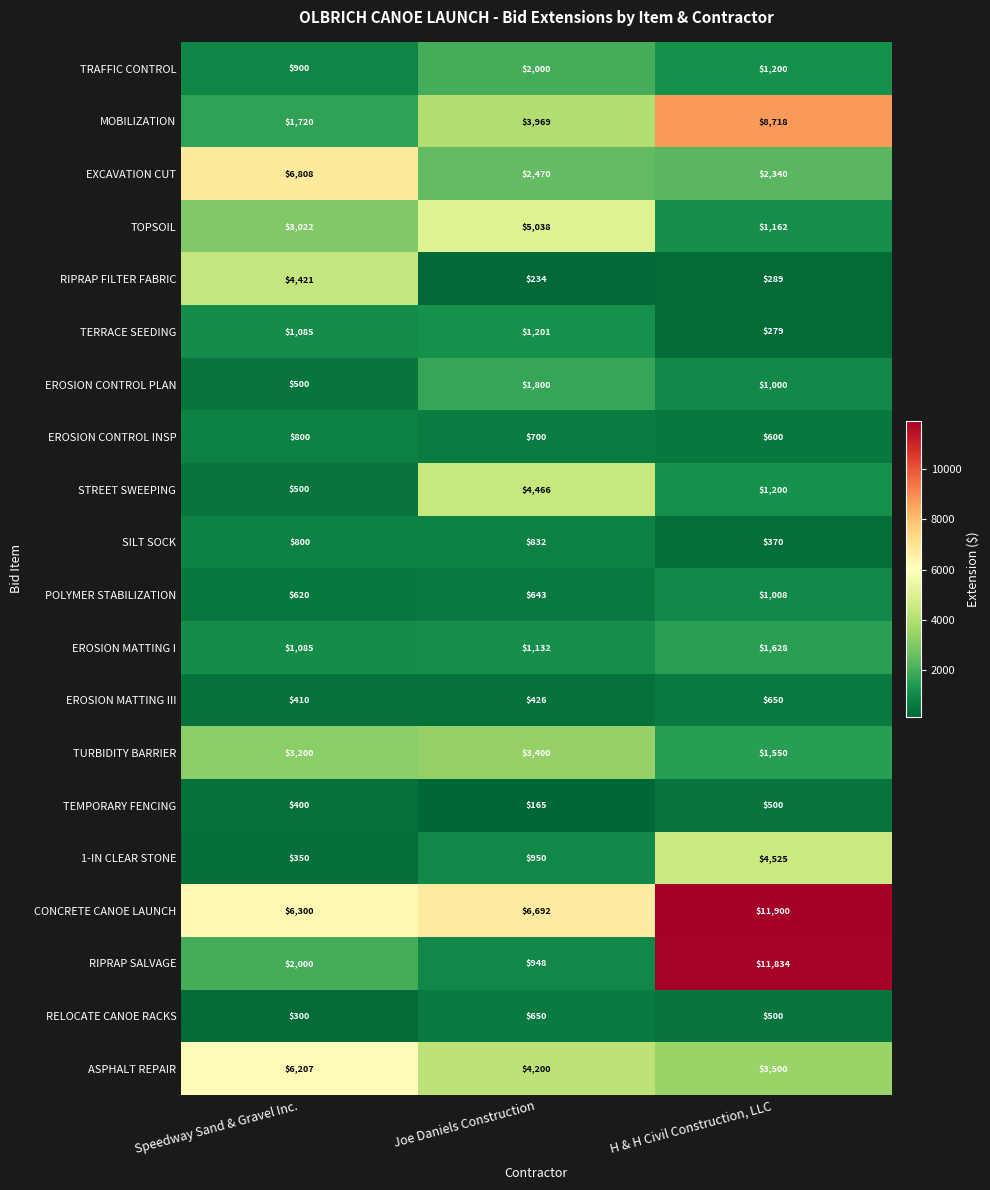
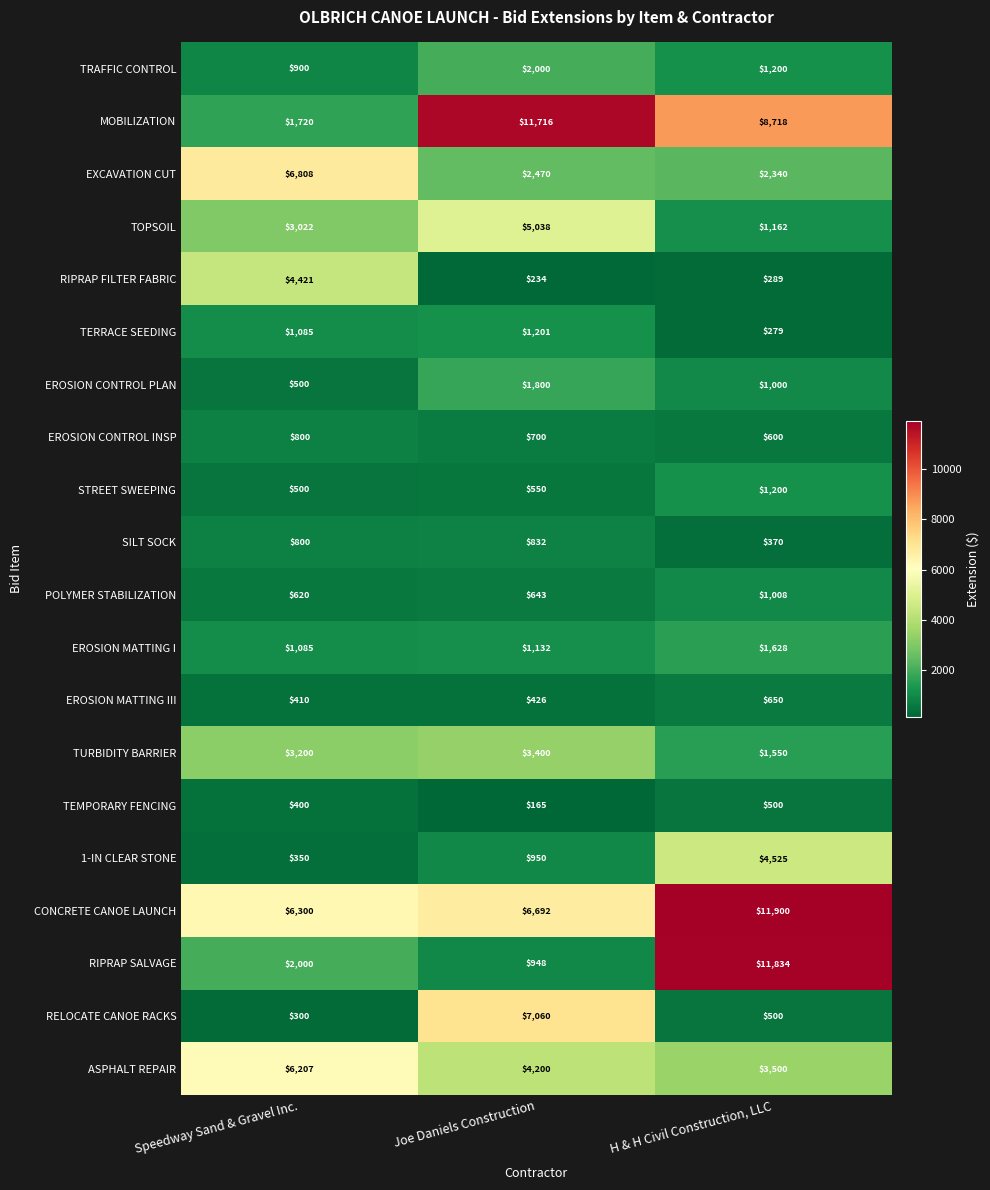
MOBILIZATION, Joe Daniels Construction: $3,969 -> $11,716
STREET SWEEPING, Joe Daniels Construction: $4,466 -> $550
RELOCATE CANOE RACKS, Joe Daniels Construction: $650 -> $7,060
